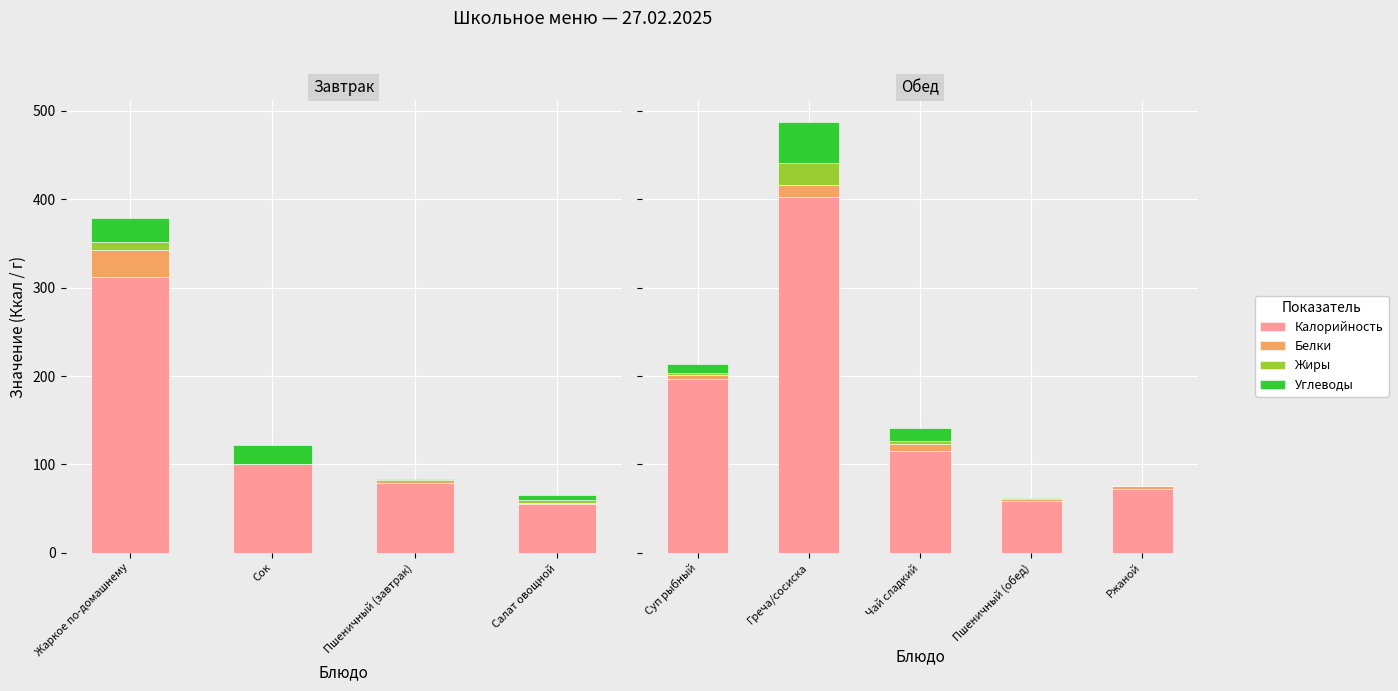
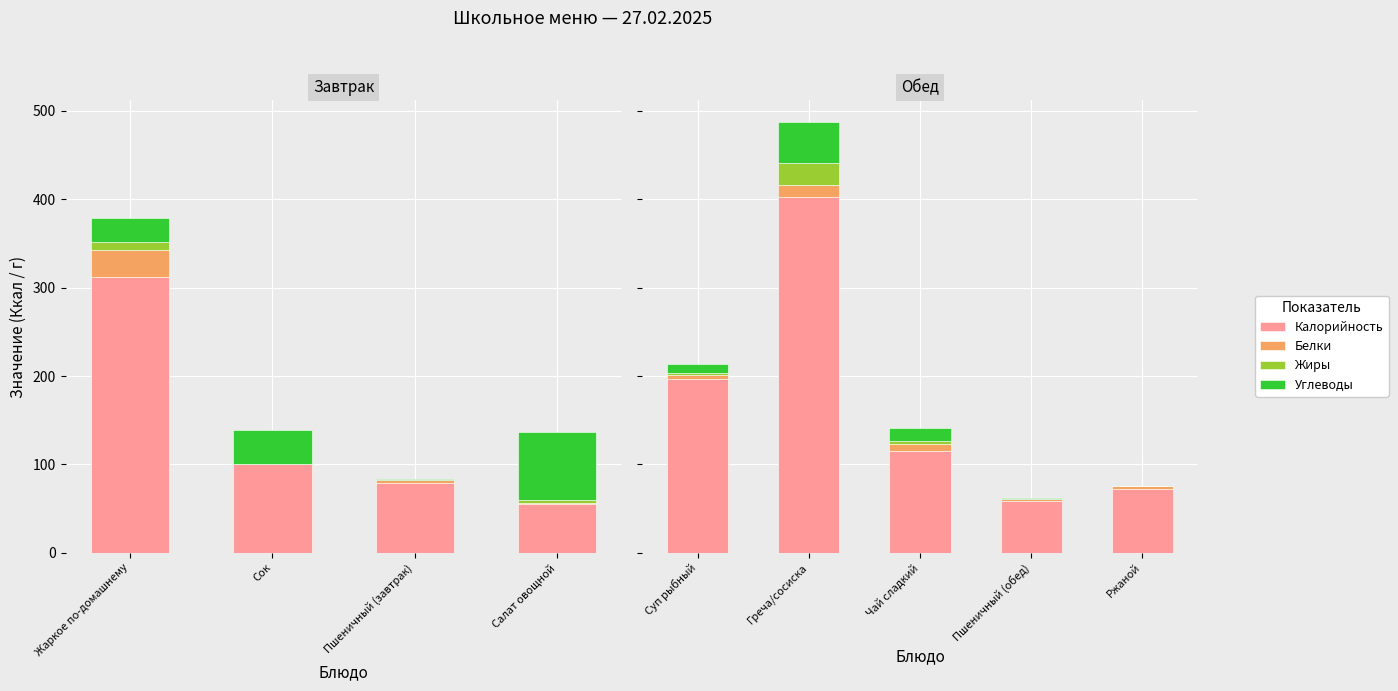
Завтрак, Углеводы, Сок: 20 -> 40
Завтрак, Углеводы, Салат овощной: 10 -> 80
